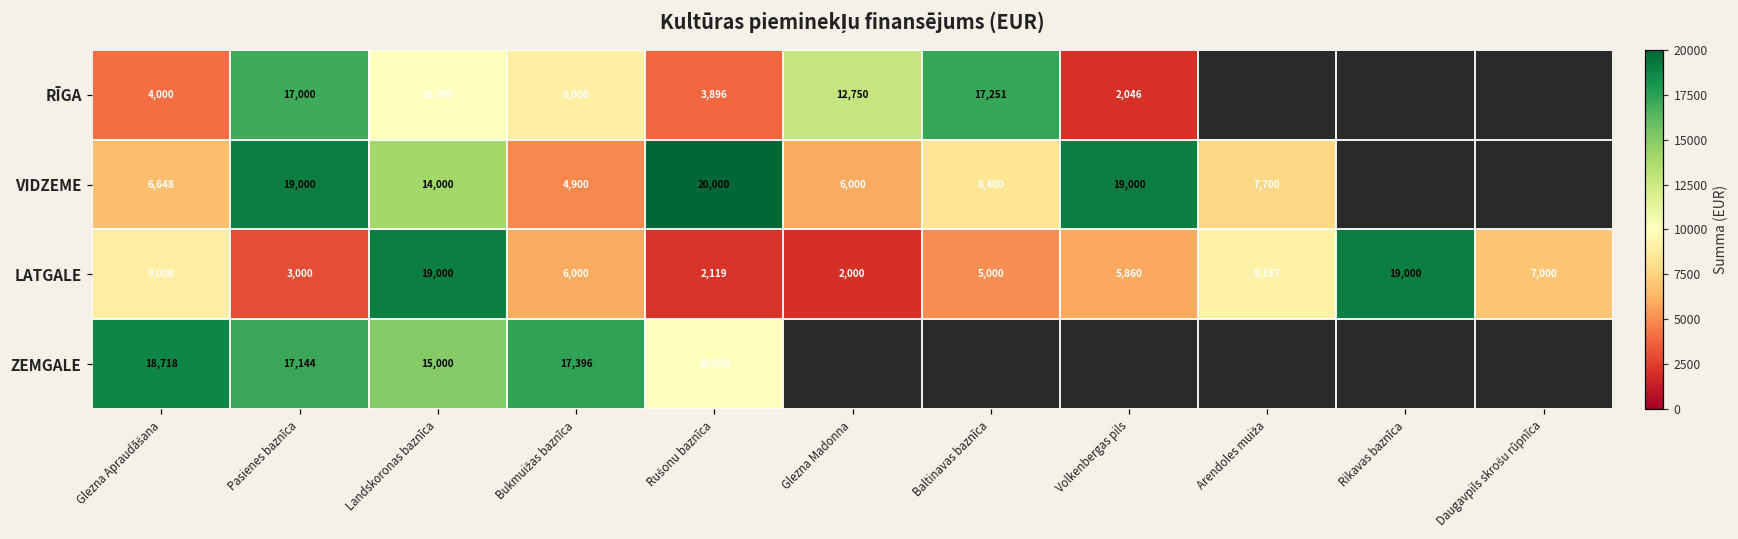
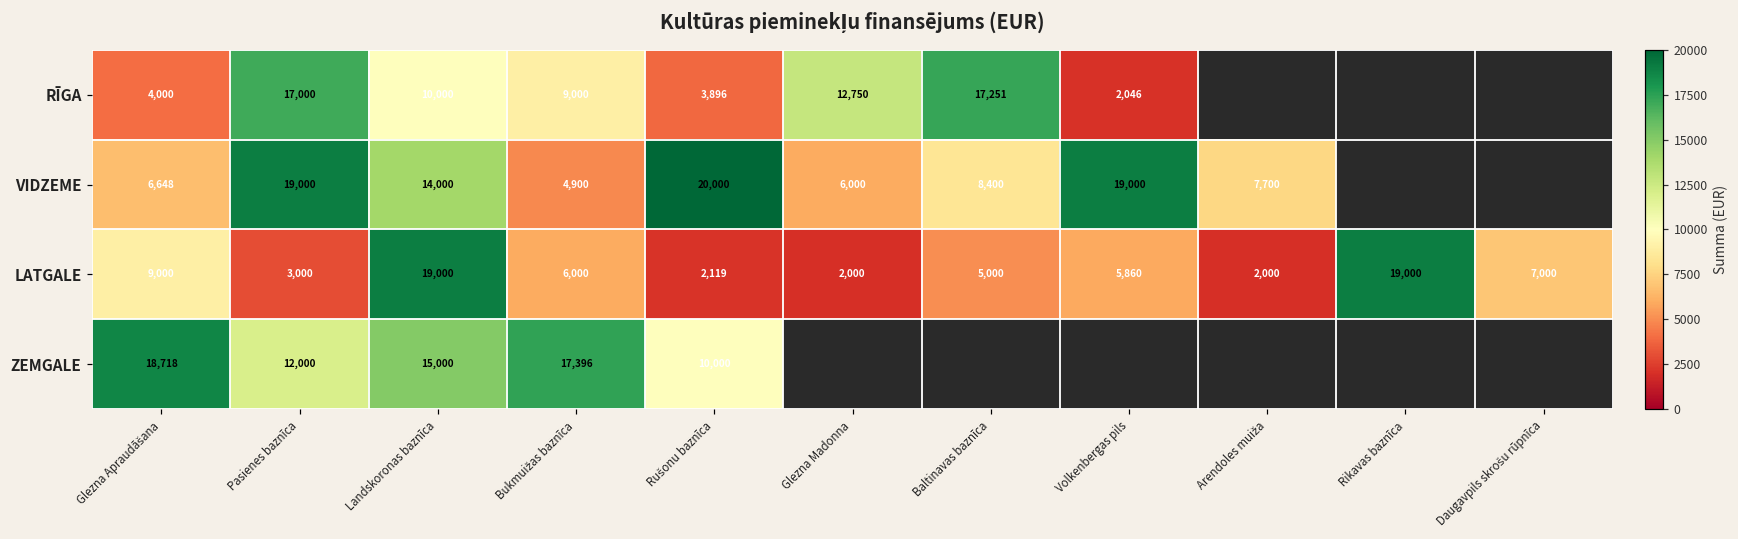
LATGALE, Arendoles muiža: 9,157 -> 2,000
ZEMGALE, Pasienes baznīca: 17,144 -> 12,000
